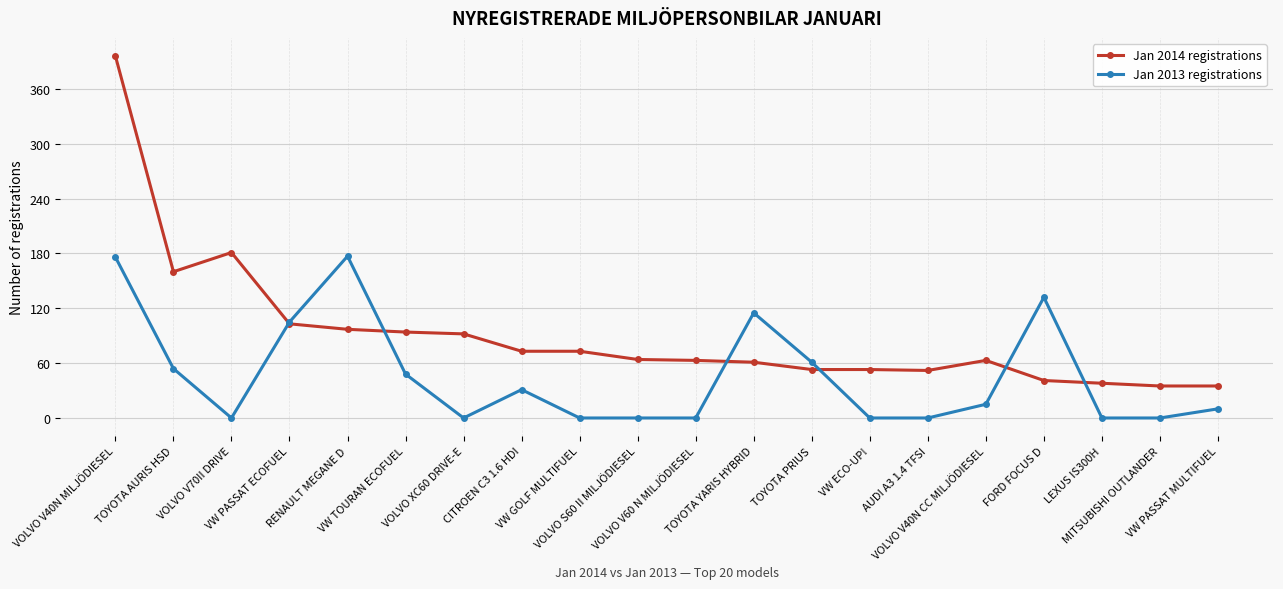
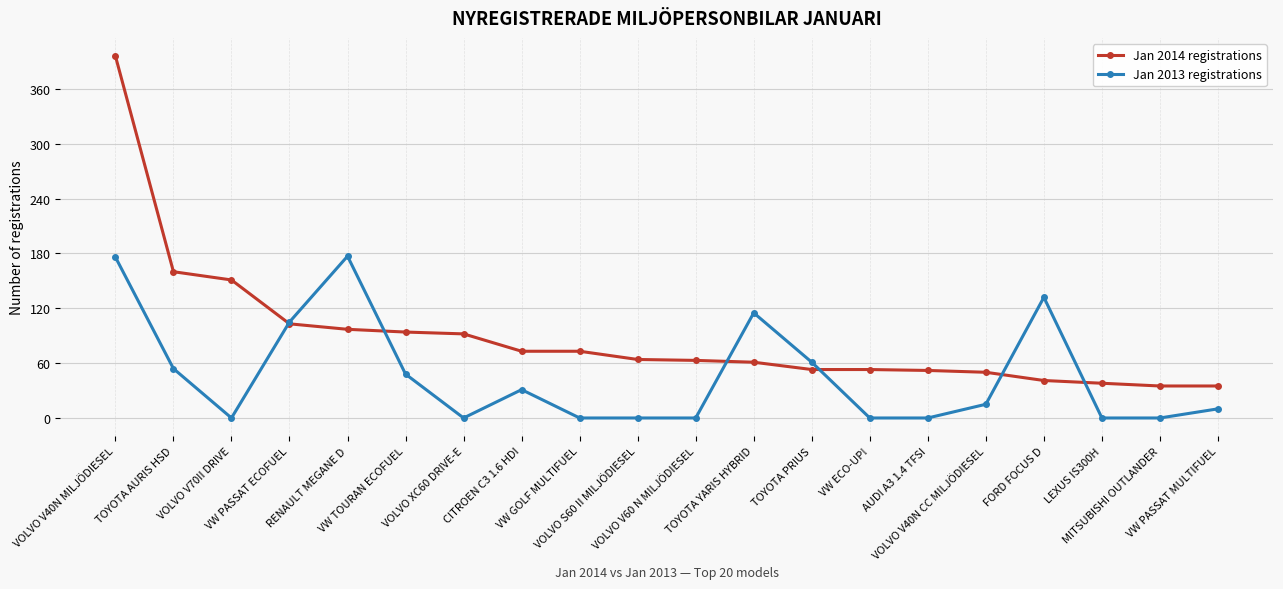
Jan 2014 registrations, VOLVO V70II DRIVE: 180 -> 150
Jan 2014 registrations, VOLVO V40N CC MILJÖDIESEL: 60 -> 50
